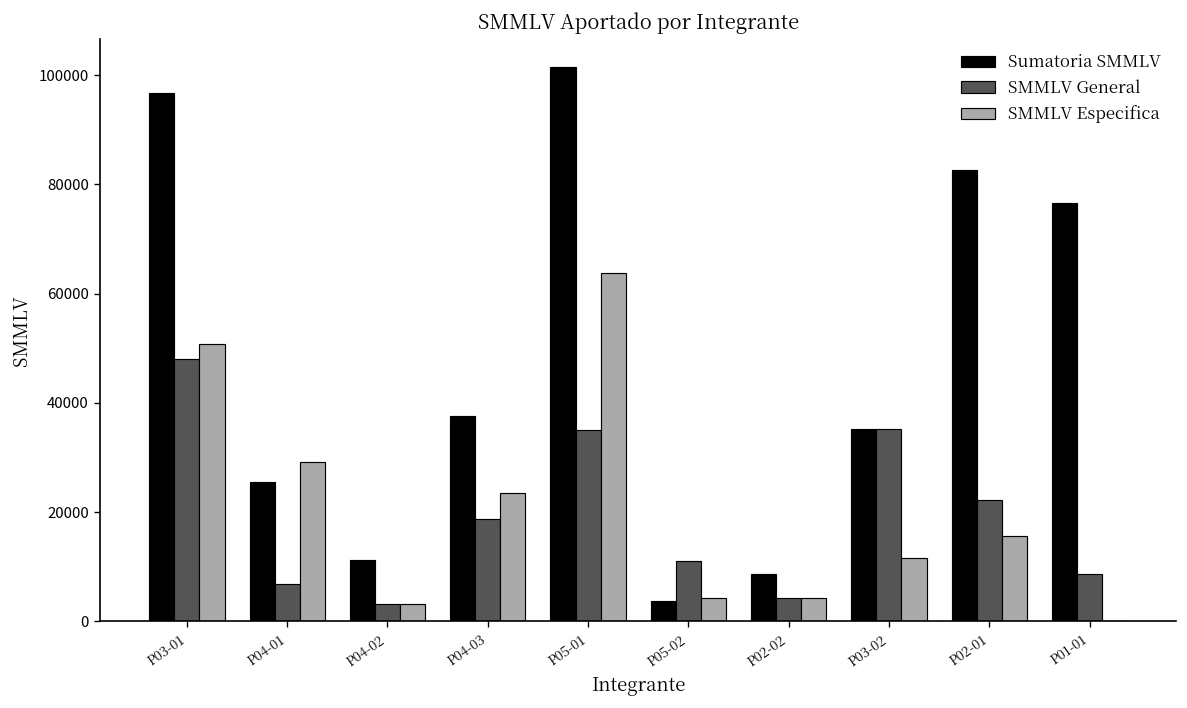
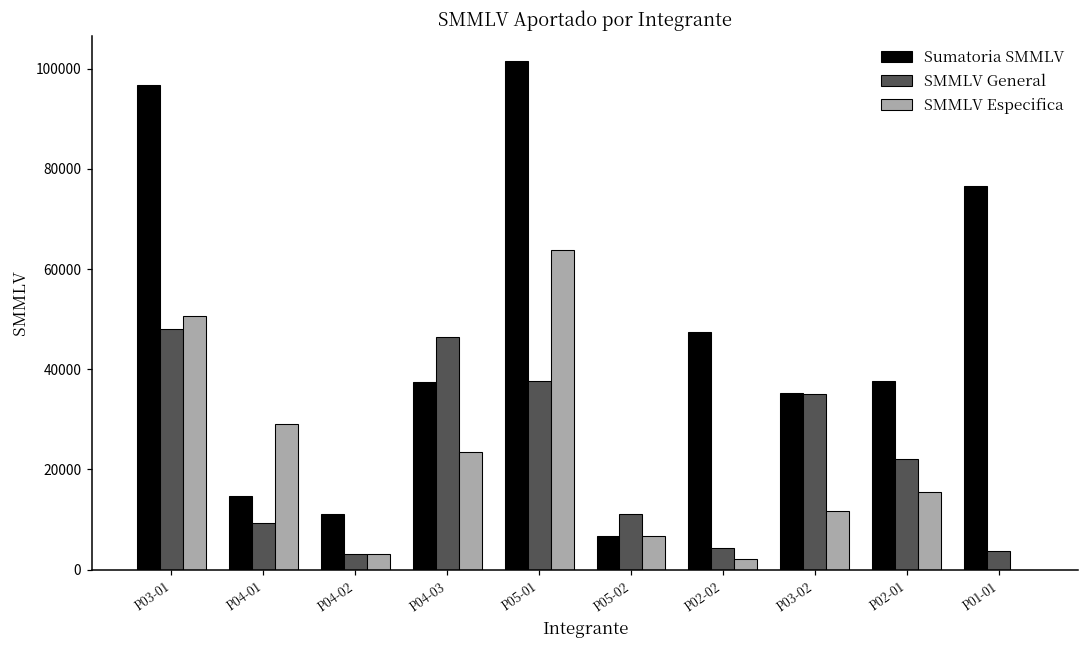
Sumatoria SMMLV, P04-01: 25000 -> 15000
SMMLV General, P04-01: 7000 -> 9000
SMMLV General, P04-03: 19000 -> 47000
SMMLV General, P05-01: 35000 -> 38000
Sumatoria SMMLV, P05-02: 4000 -> 7000
SMMLV Especifica, P05-02: 4000 -> 7000
Sumatoria SMMLV, P02-02: 9000 -> 47000
SMMLV Especifica, P02-02: 4000 -> 2000
Sumatoria SMMLV, P02-01: 83000 -> 38000
SMMLV General, P01-01: 9000 -> 4000
